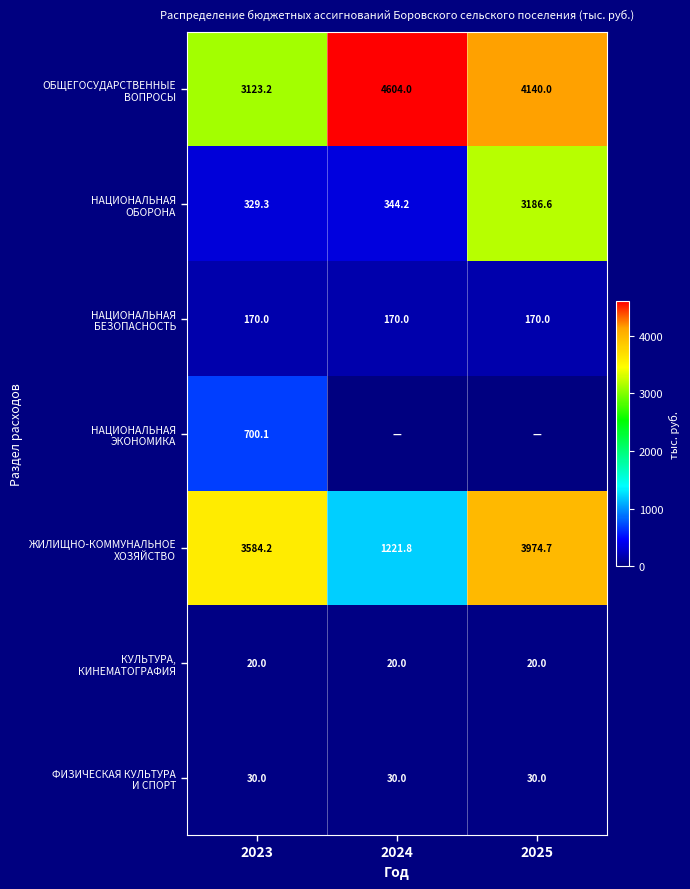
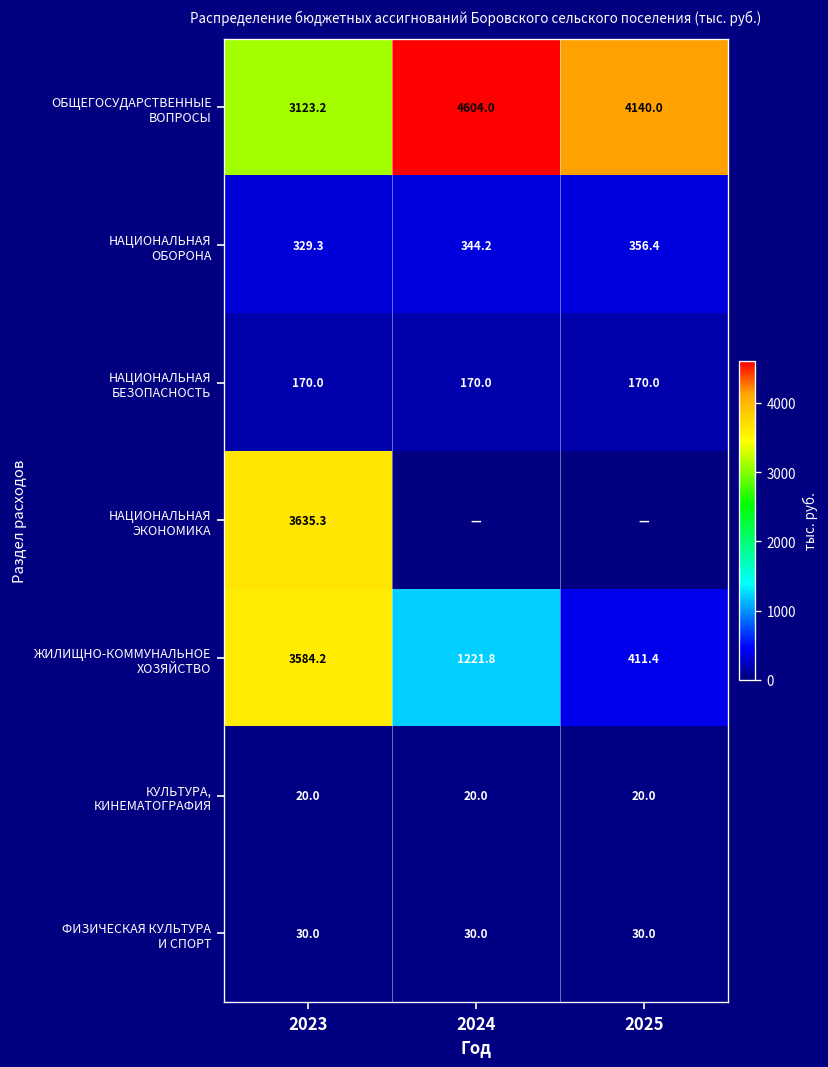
НАЦИОНАЛЬНАЯ ОБОРОНА, 2025: 3186.6 -> 356.4
НАЦИОНАЛЬНАЯ ЭКОНОМИКА, 2023: 700.1 -> 3635.3
ЖИЛИЩНО-КОММУНАЛЬНОЕ ХОЗЯЙСТВО, 2025: 3974.7 -> 411.4
